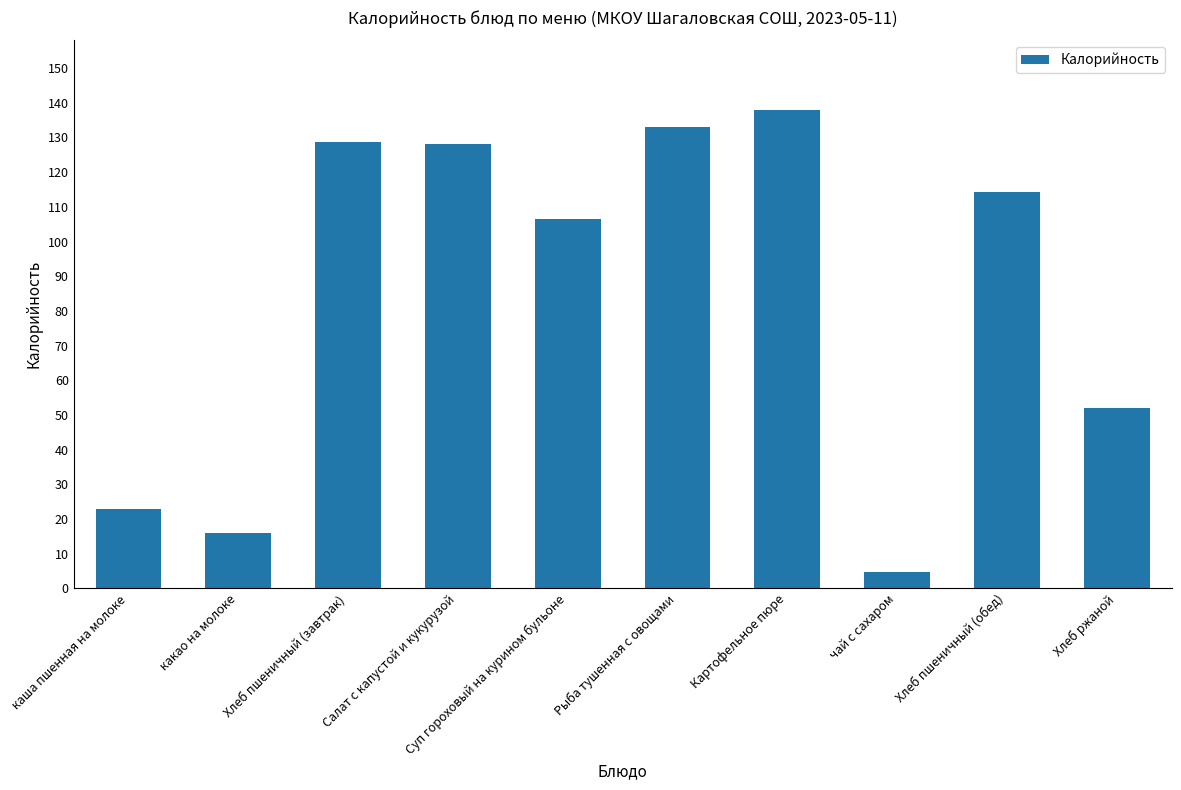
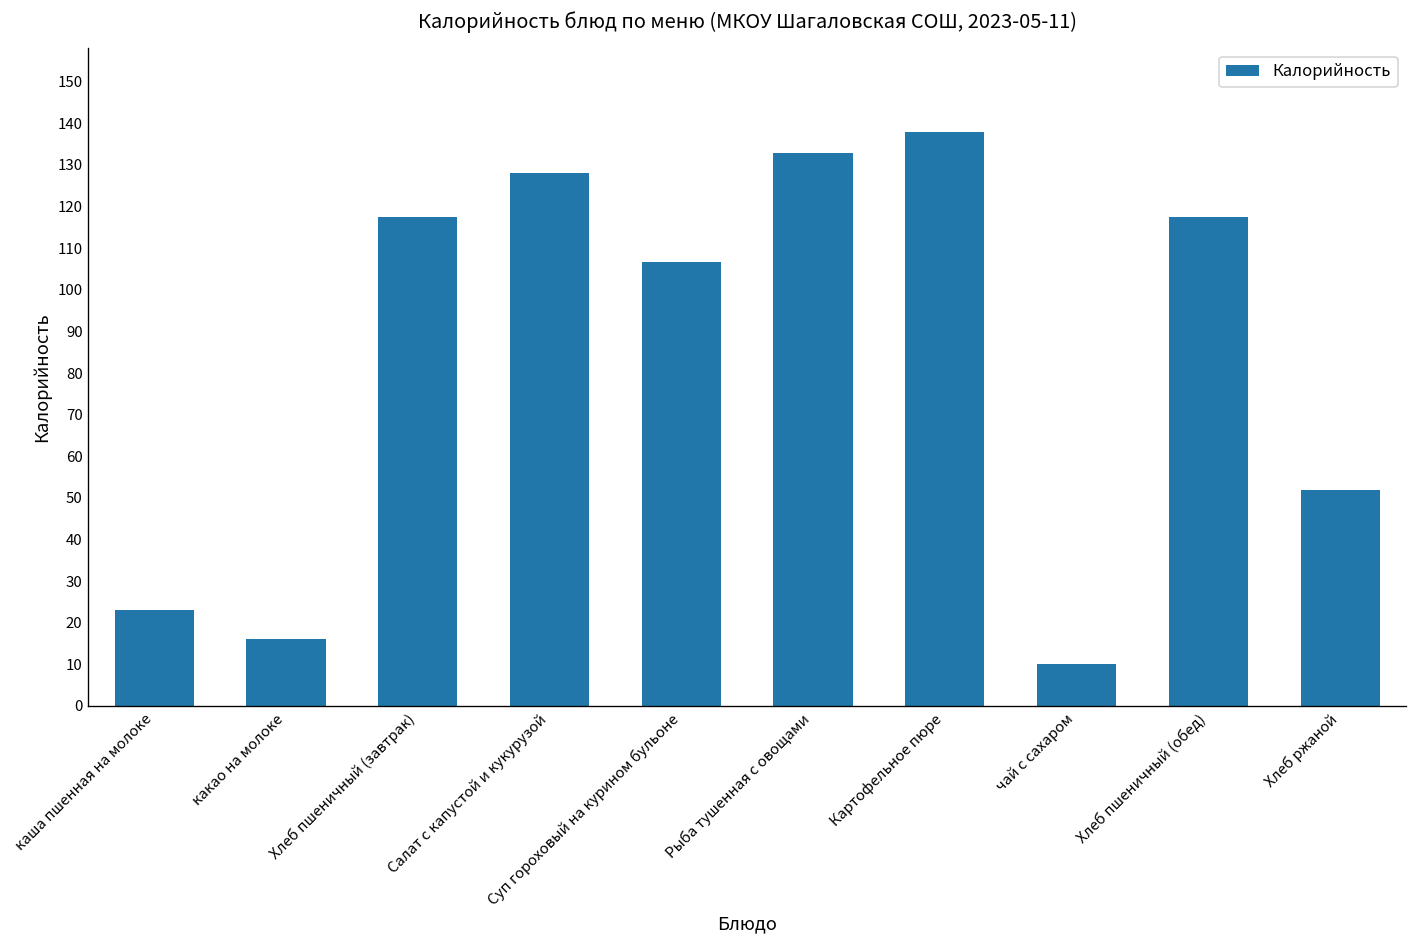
Хлеб пшеничный (завтрак): 129 -> 118
чай с сахаром: 5 -> 10
Хлеб пшеничный (обед): 114 -> 118
